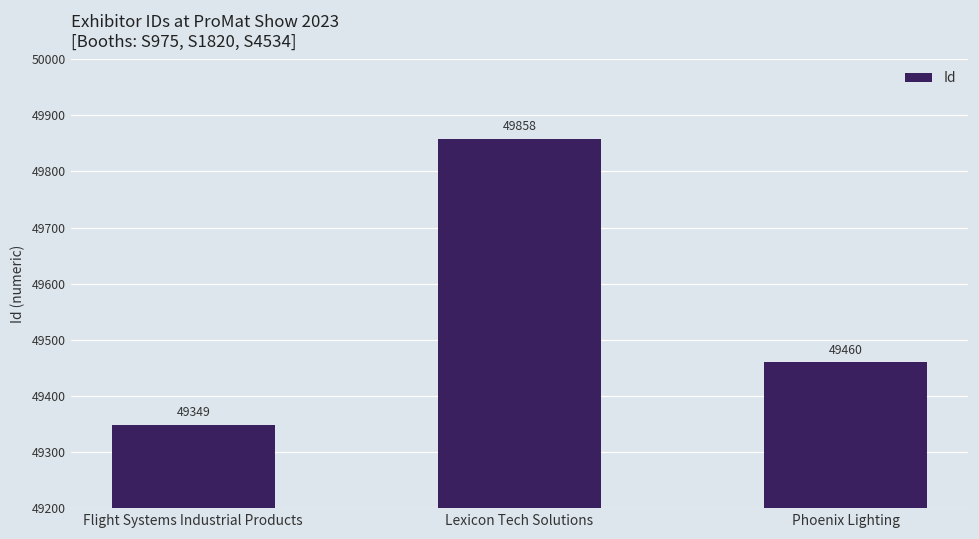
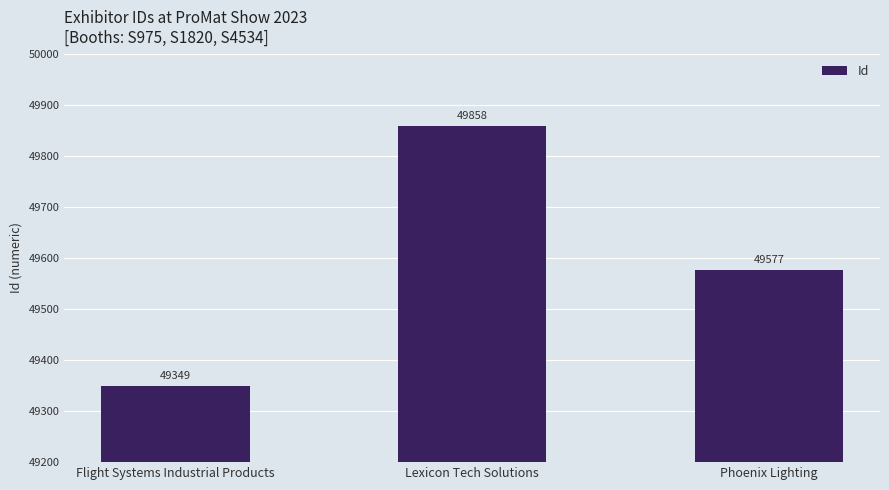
Phoenix Lighting: 49460 -> 49577
